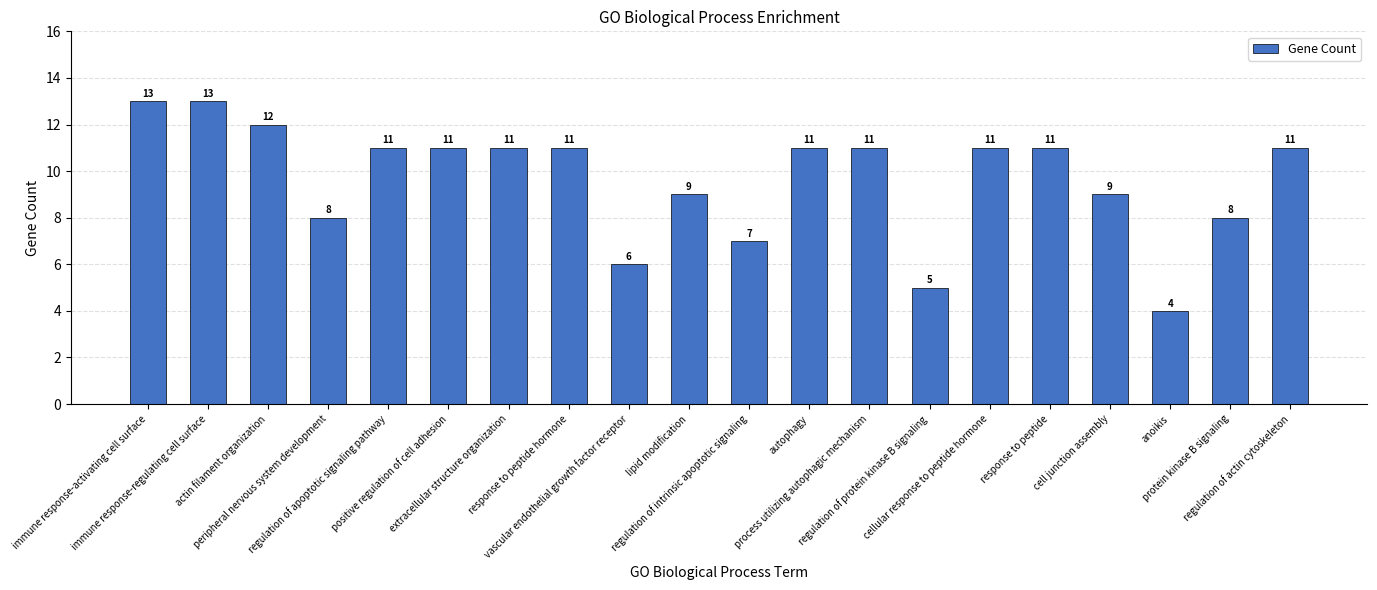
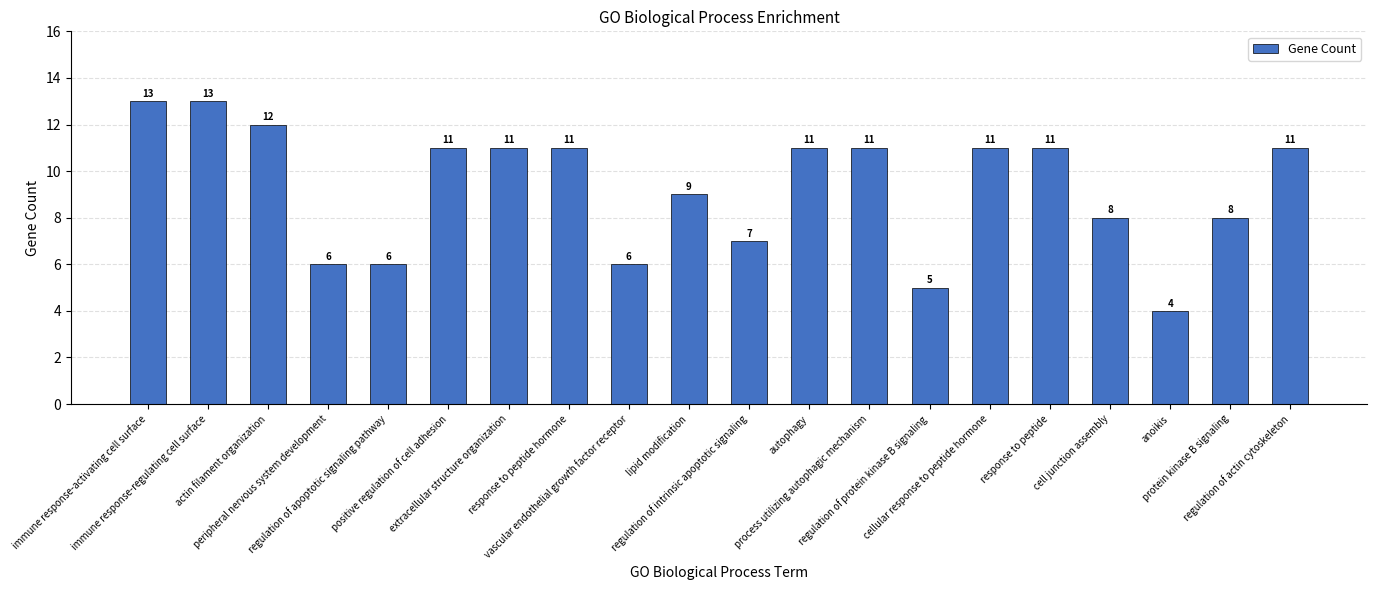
peripheral nervous system development: 8 -> 6
regulation of apoptotic signaling pathway: 11 -> 6
cell junction assembly: 9 -> 8
